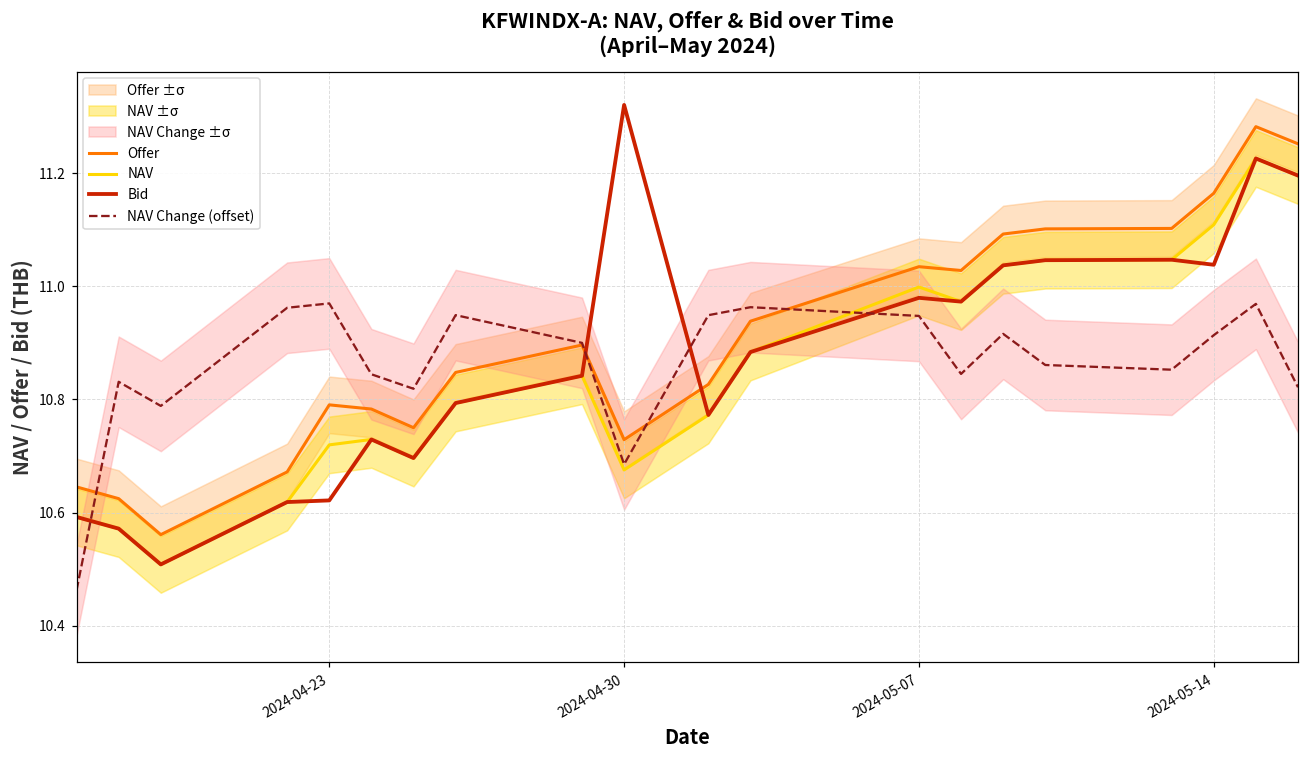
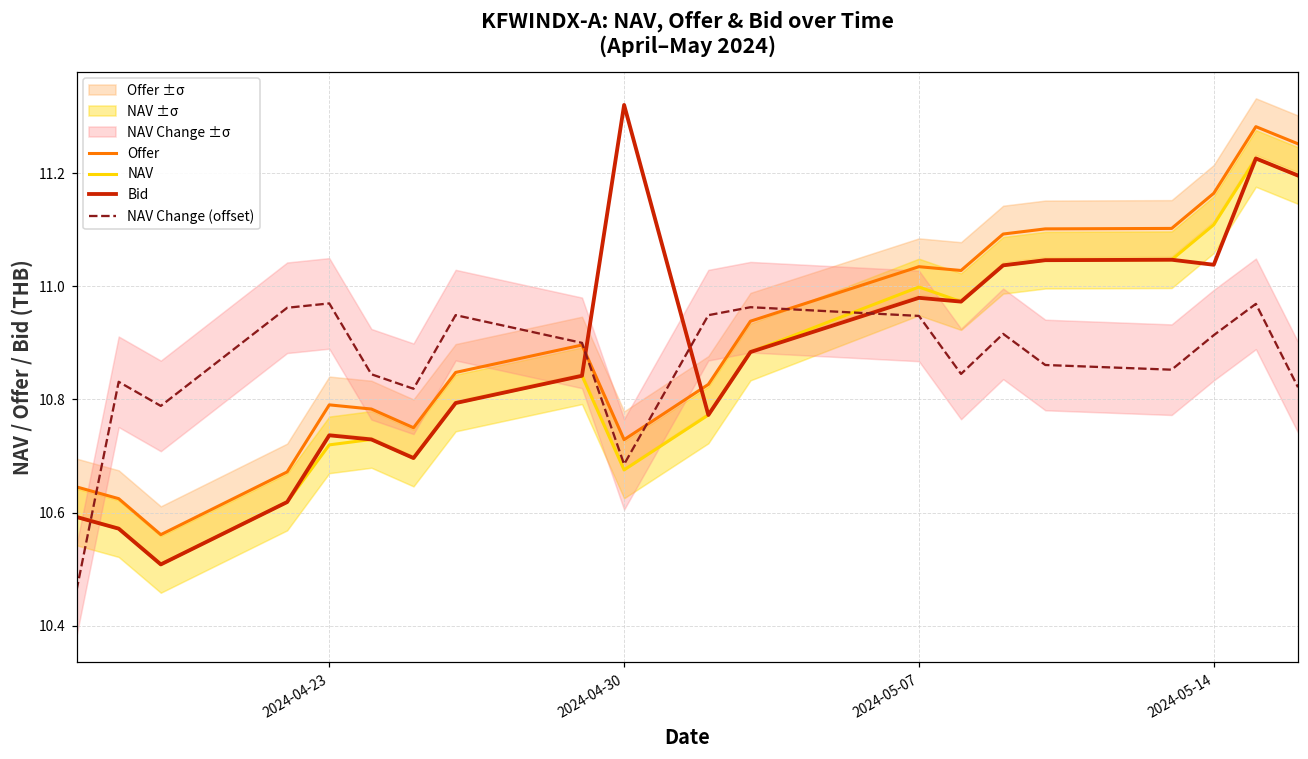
Bid, 2024-04-23: 10.62 -> 10.74
